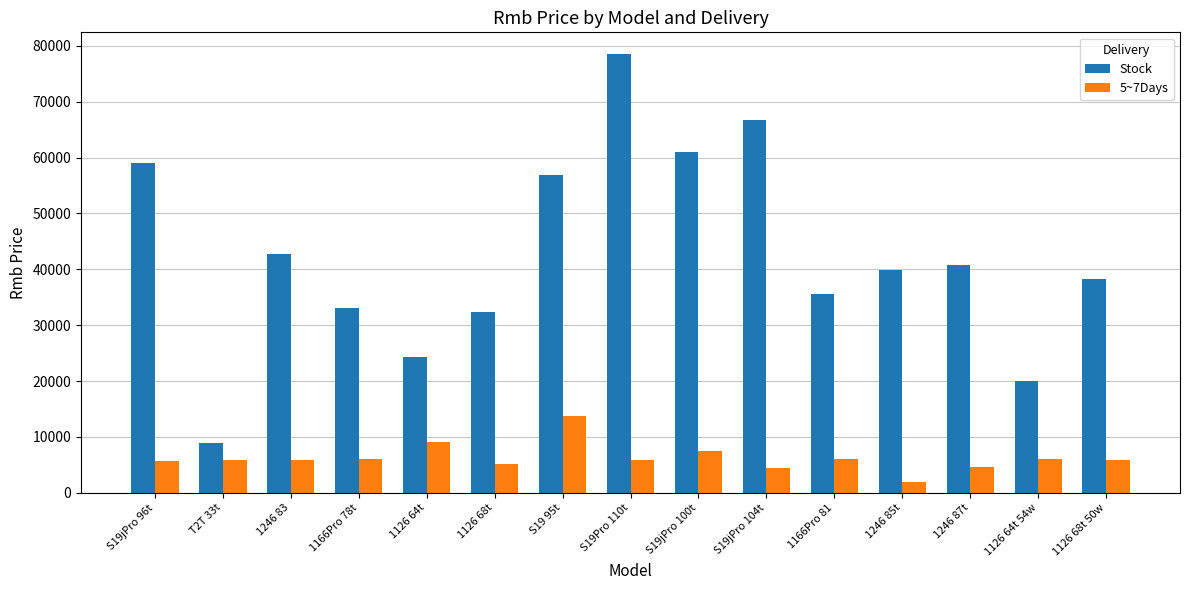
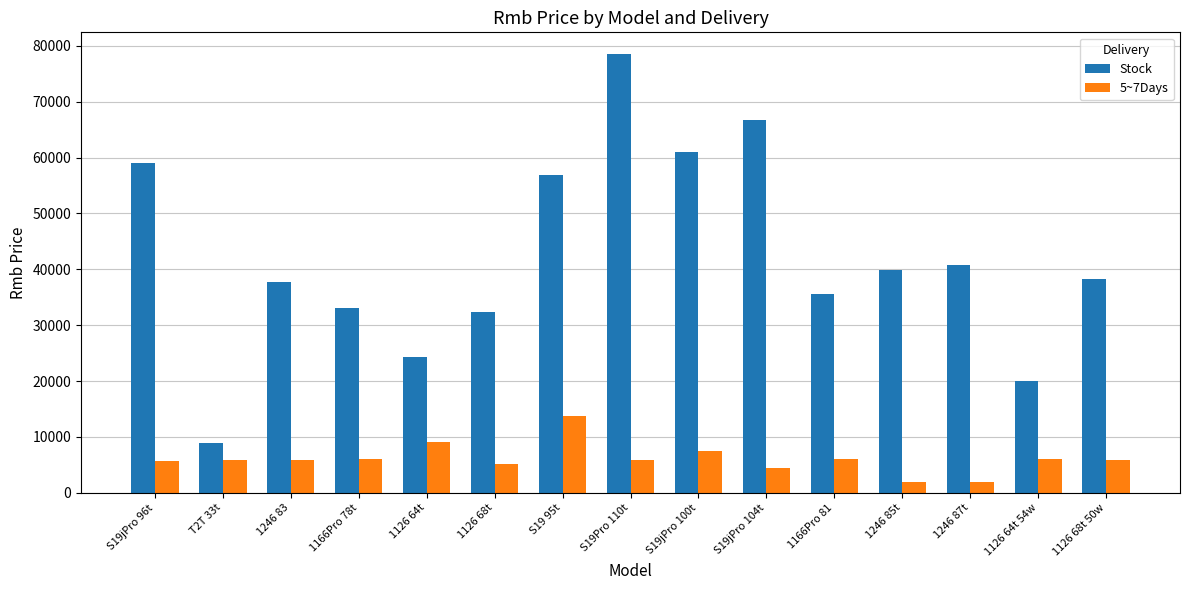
Stock, 1246 83: 43000 -> 38000
5~7Days, 1246 87t: 5000 -> 2000
